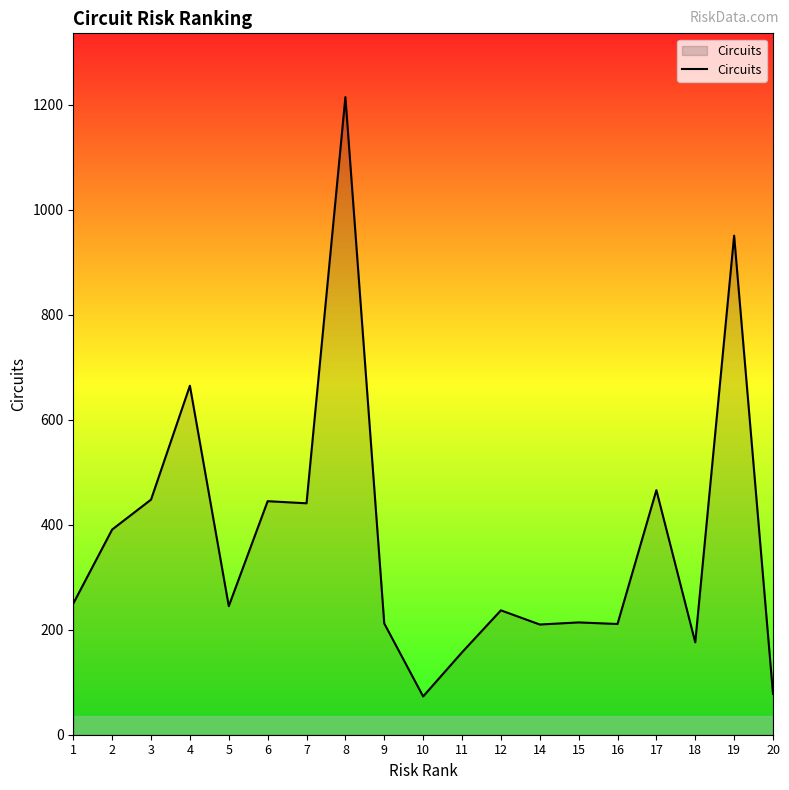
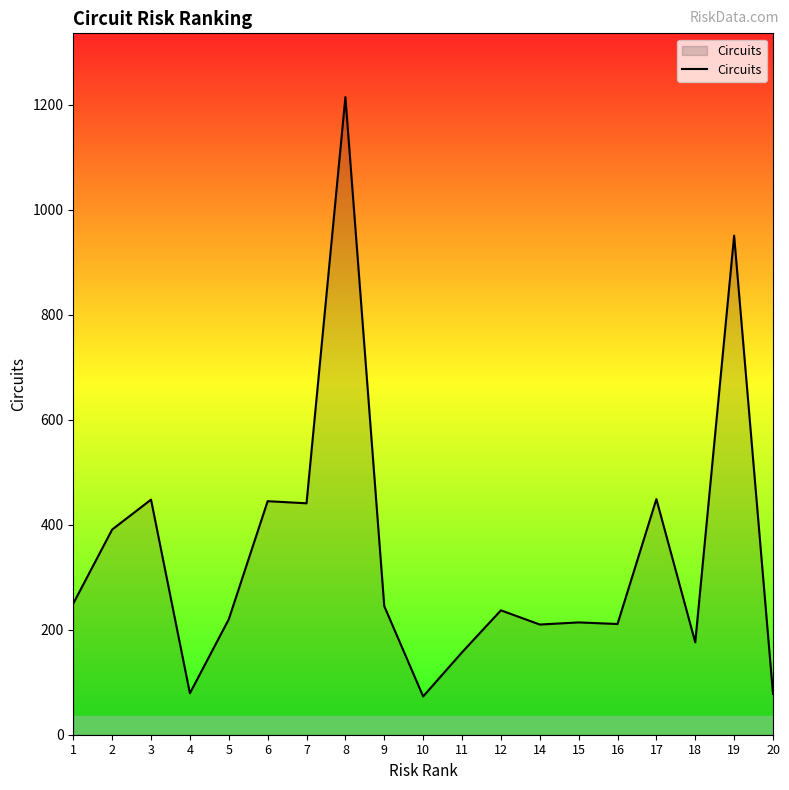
4: 670 -> 80
5: 250 -> 220
9: 210 -> 250
17: 470 -> 450
